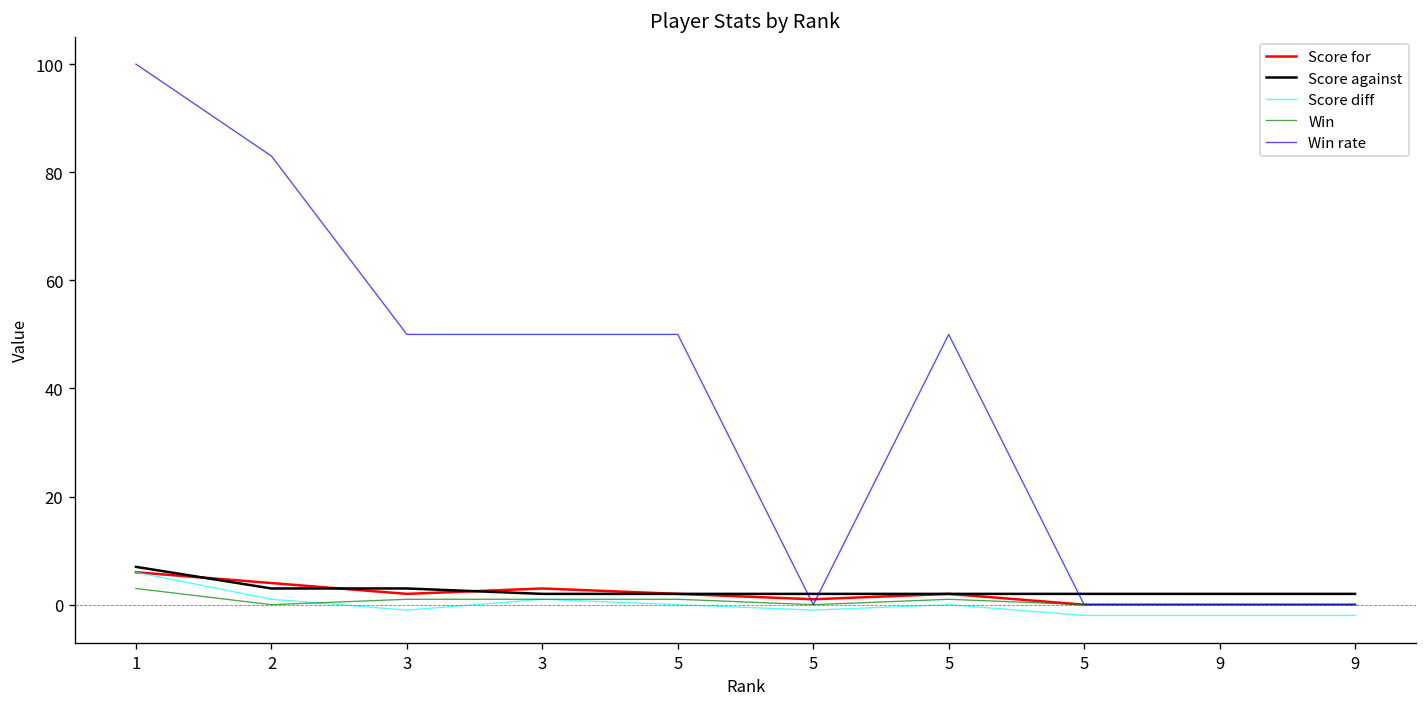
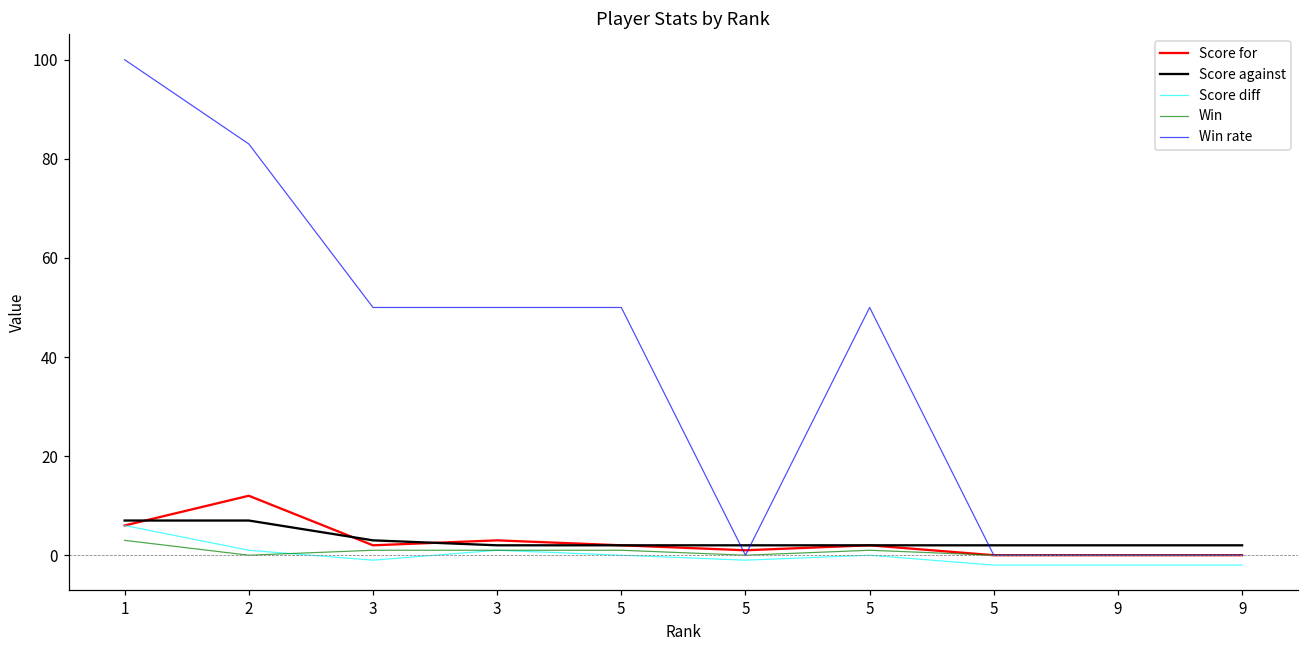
Score for, 2: 4 -> 12
Score against, 2: 3 -> 7
